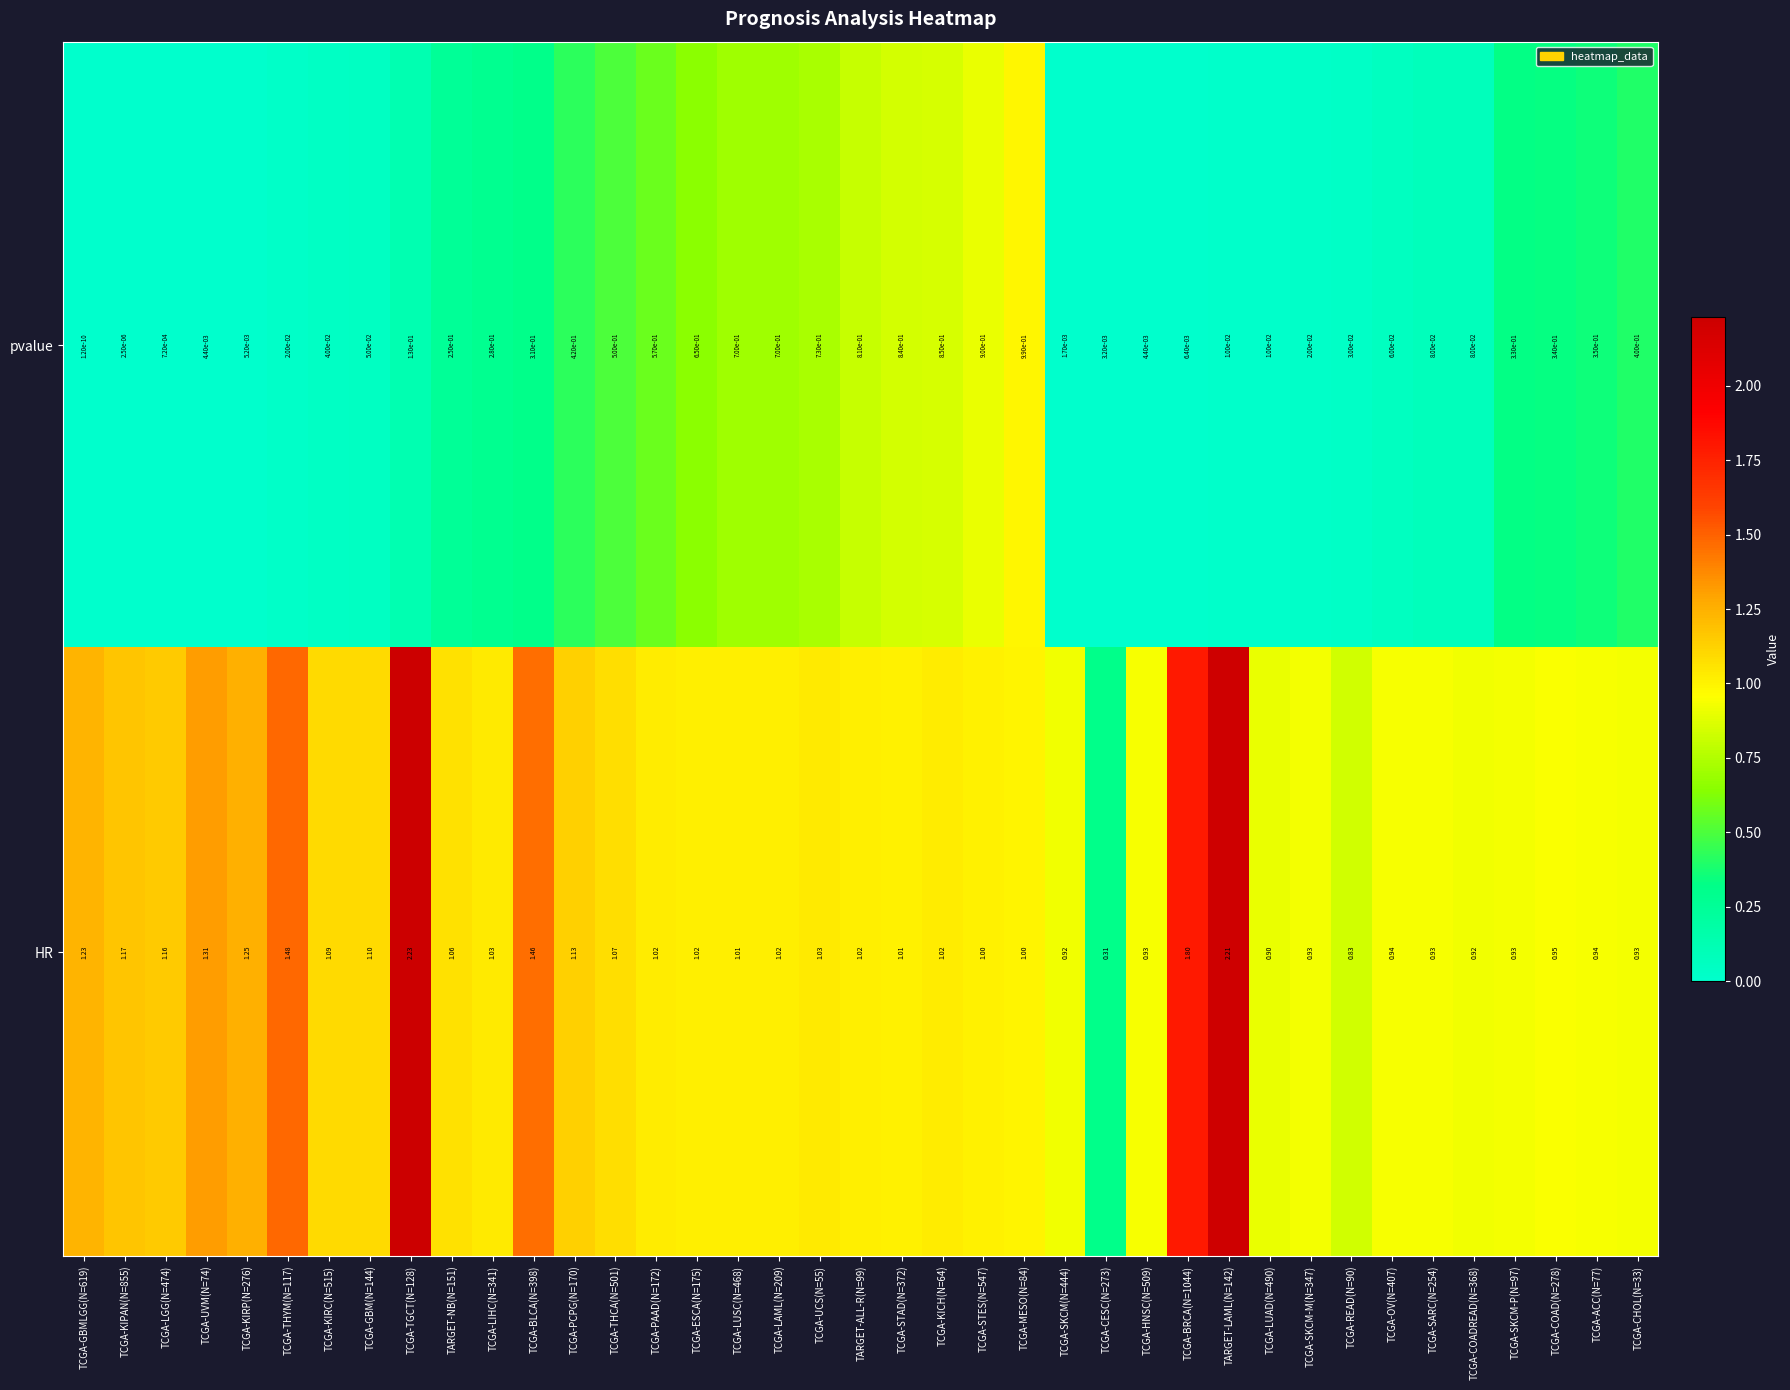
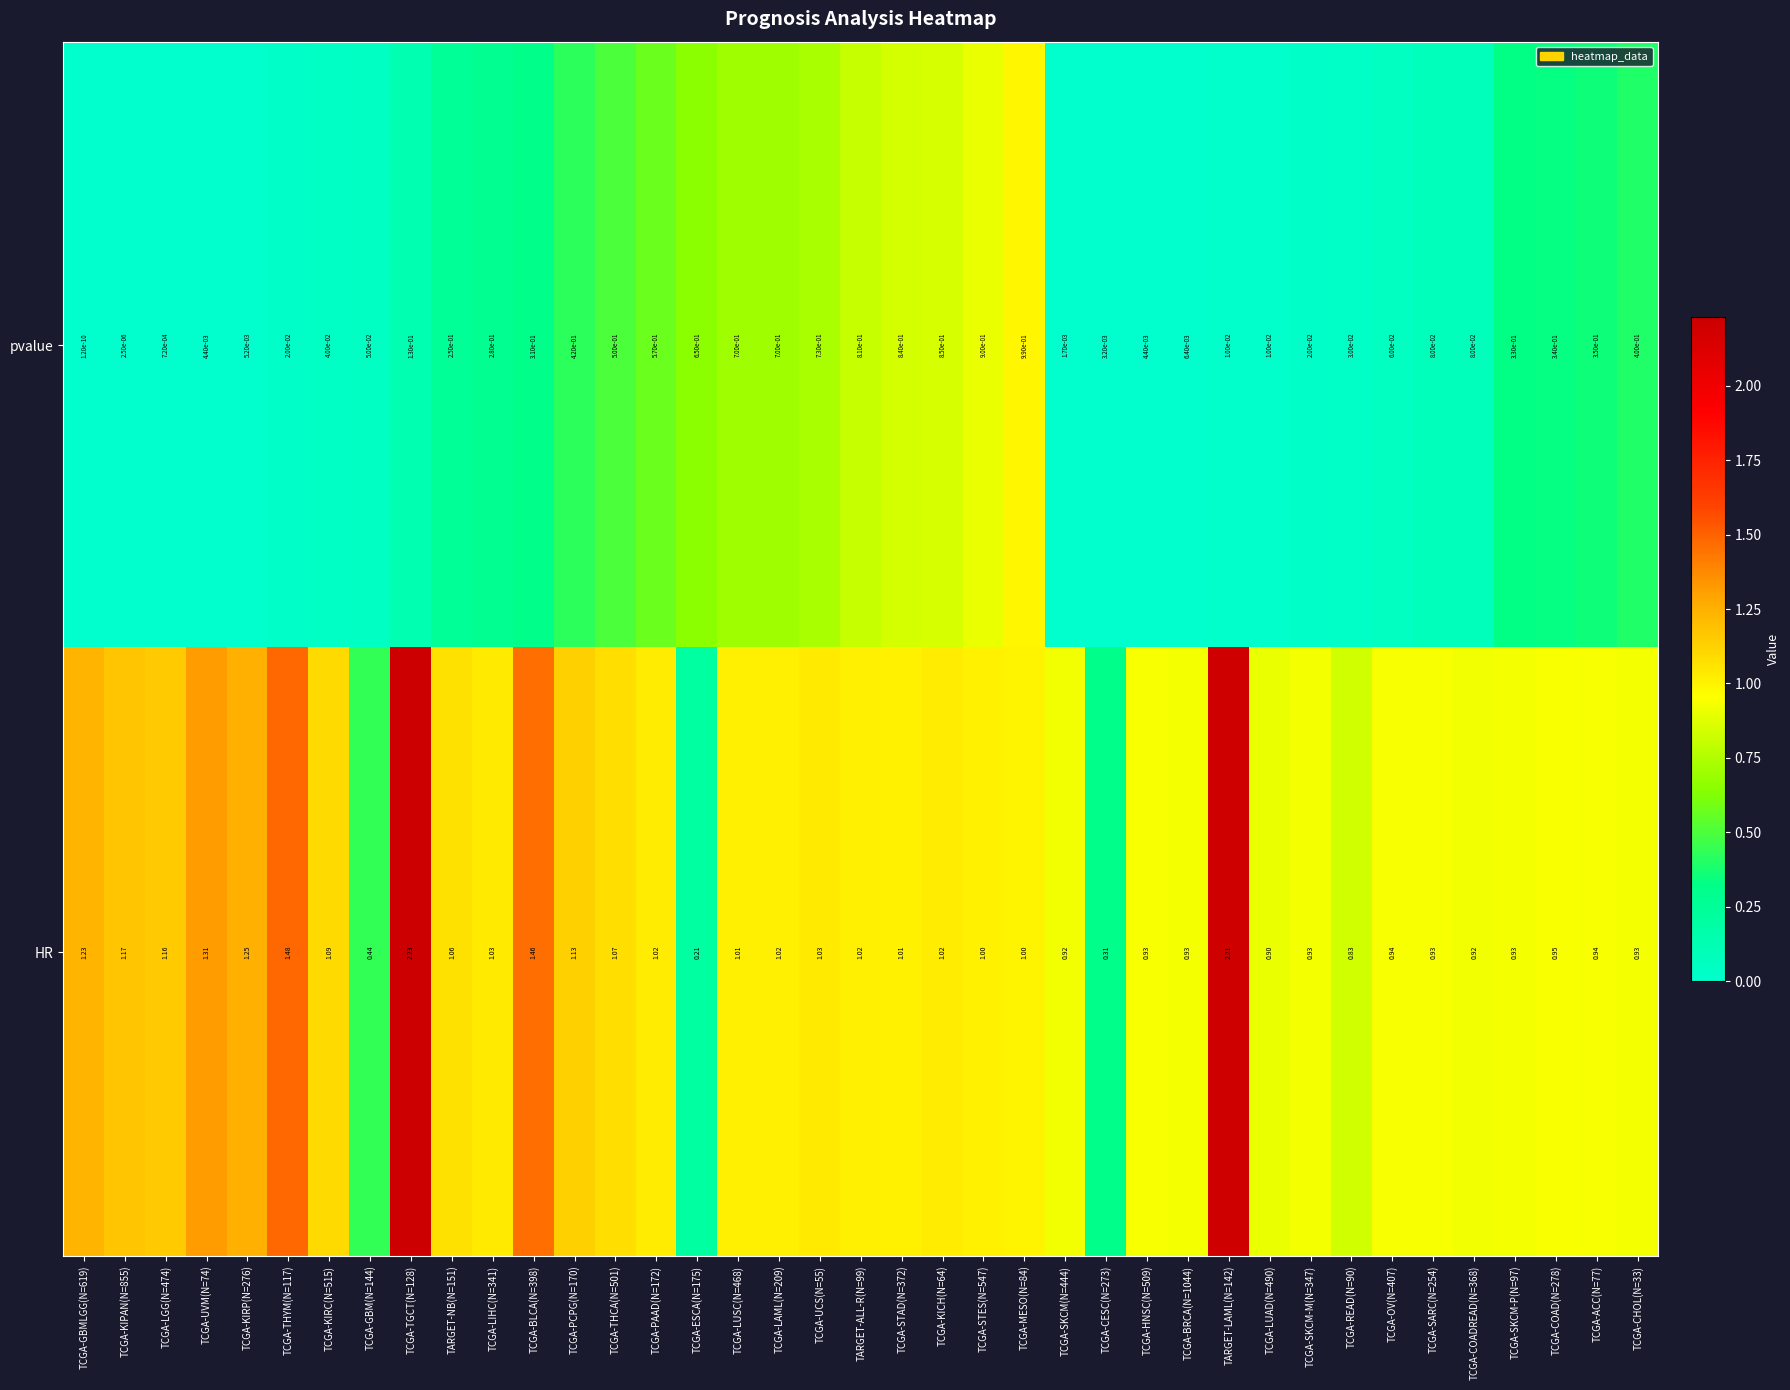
HR, TCGA-GBM(N=144): 1.10 -> 0.44
HR, TCGA-ESCA(N=175): 1.02 -> 0.21
HR, TCGA-BRCA(N=1044): 1.80 -> 0.93
